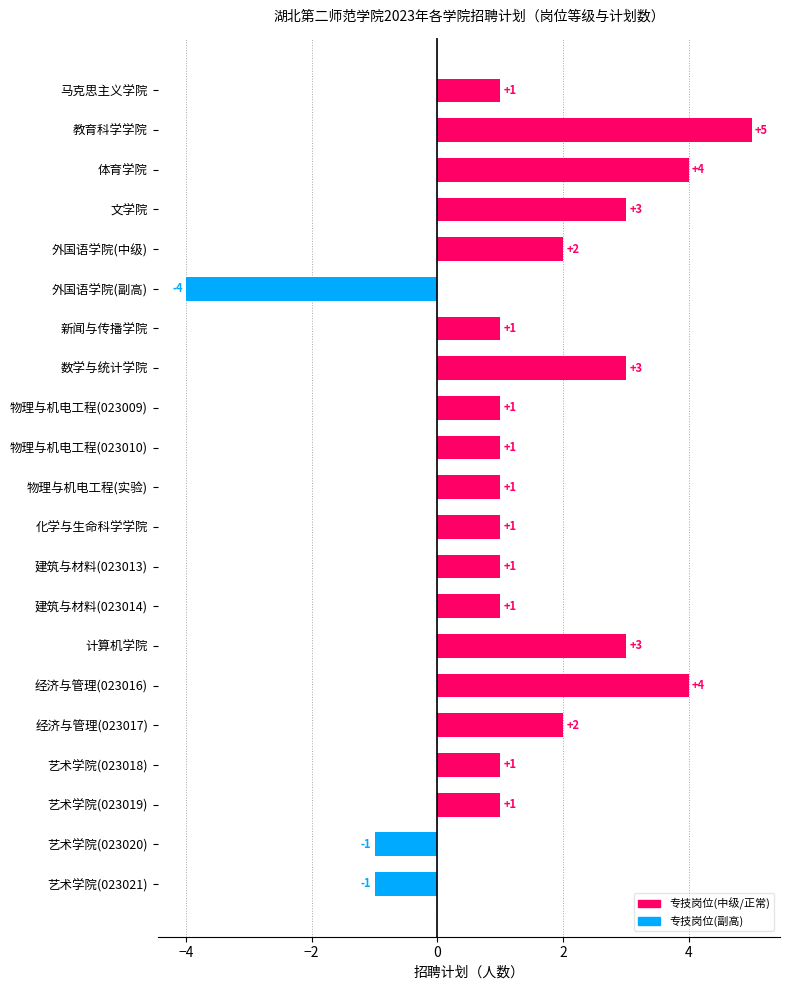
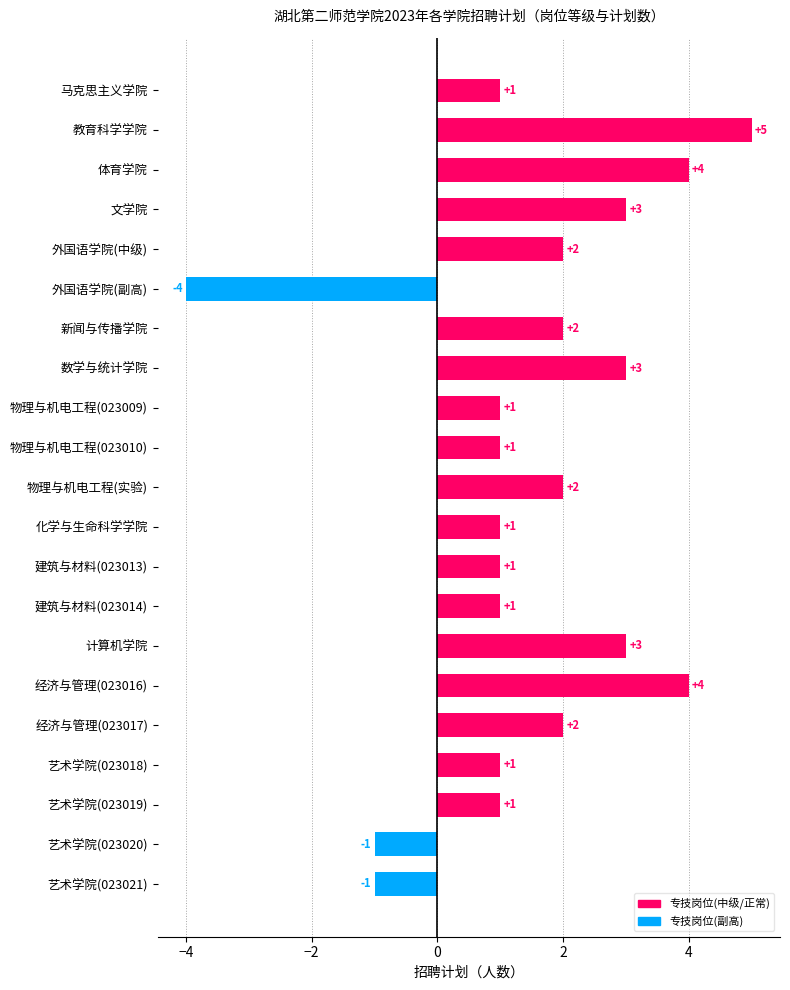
新闻与传播学院: +1 -> +2
物理与机电工程(实验): +1 -> +2
